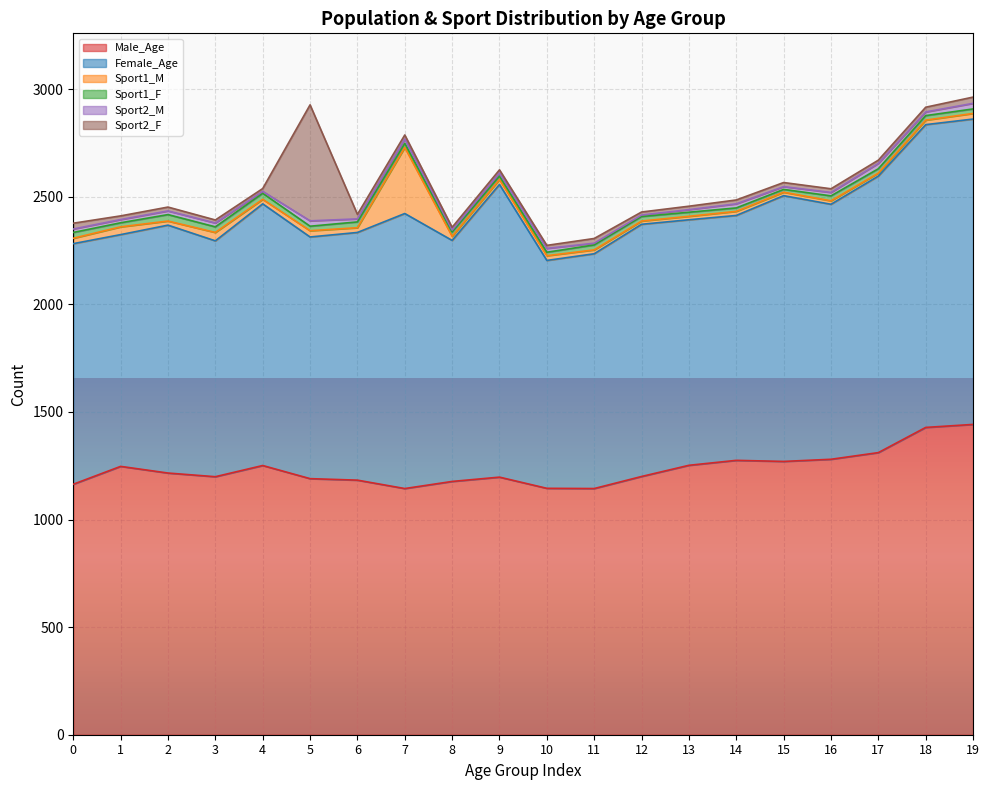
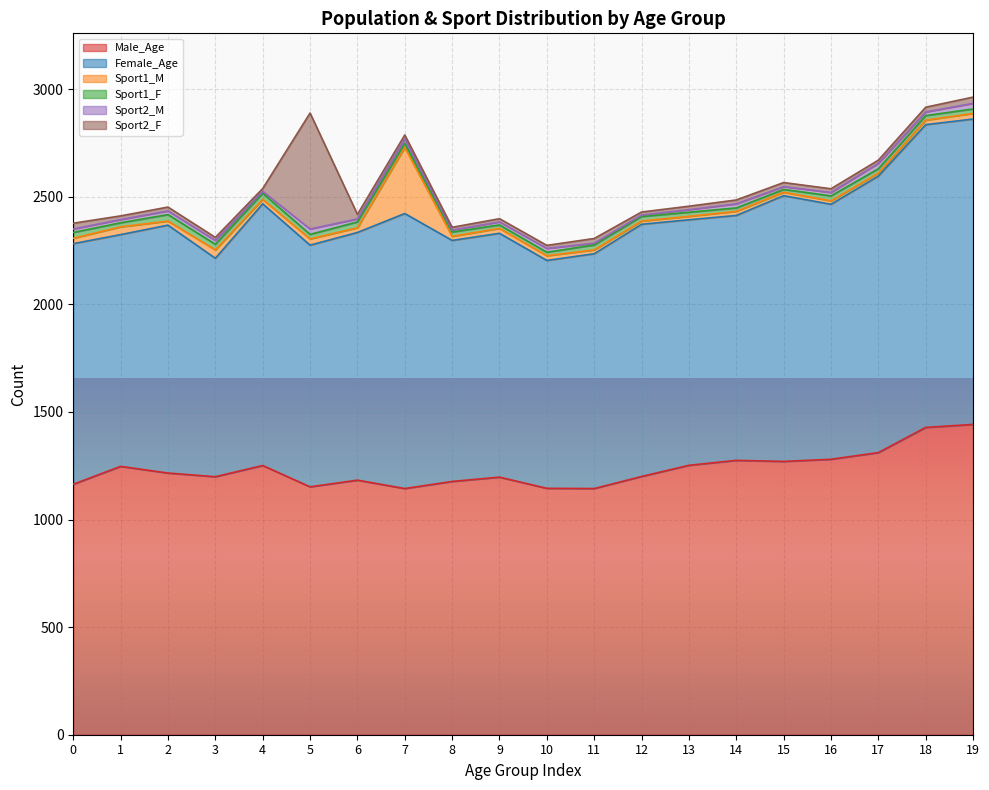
Female_Age, 3: 1100 -> 1020
Male_Age, 5: 1190 -> 1150
Female_Age, 9: 1360 -> 1130
